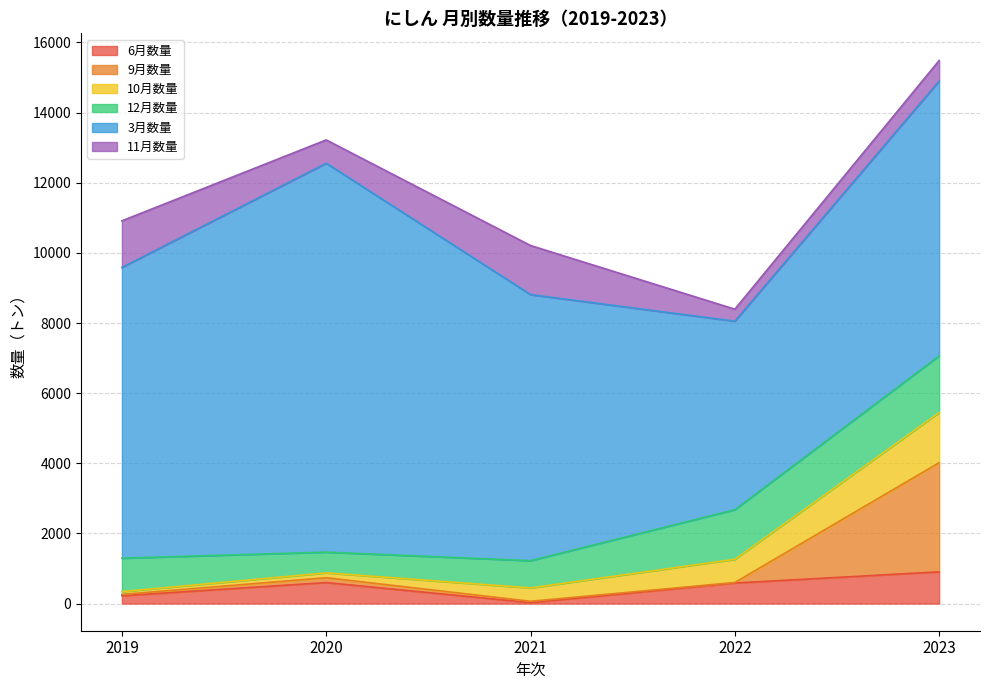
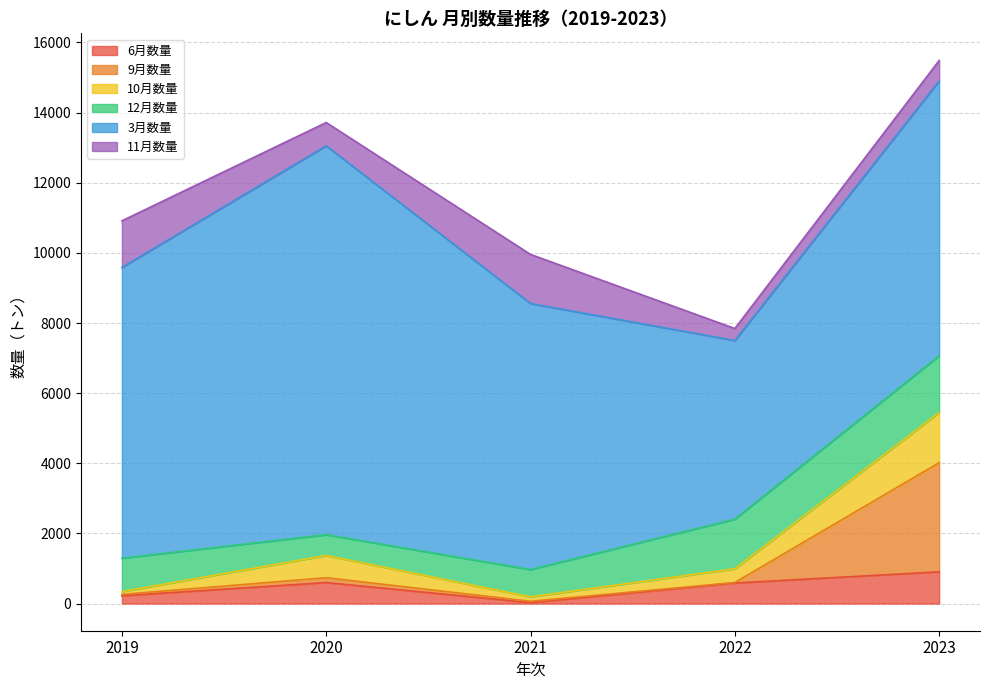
10月数量, 2020: 100 -> 600
10月数量, 2021: 400 -> 100
10月数量, 2022: 700 -> 400
3月数量, 2022: 5400 -> 5100
